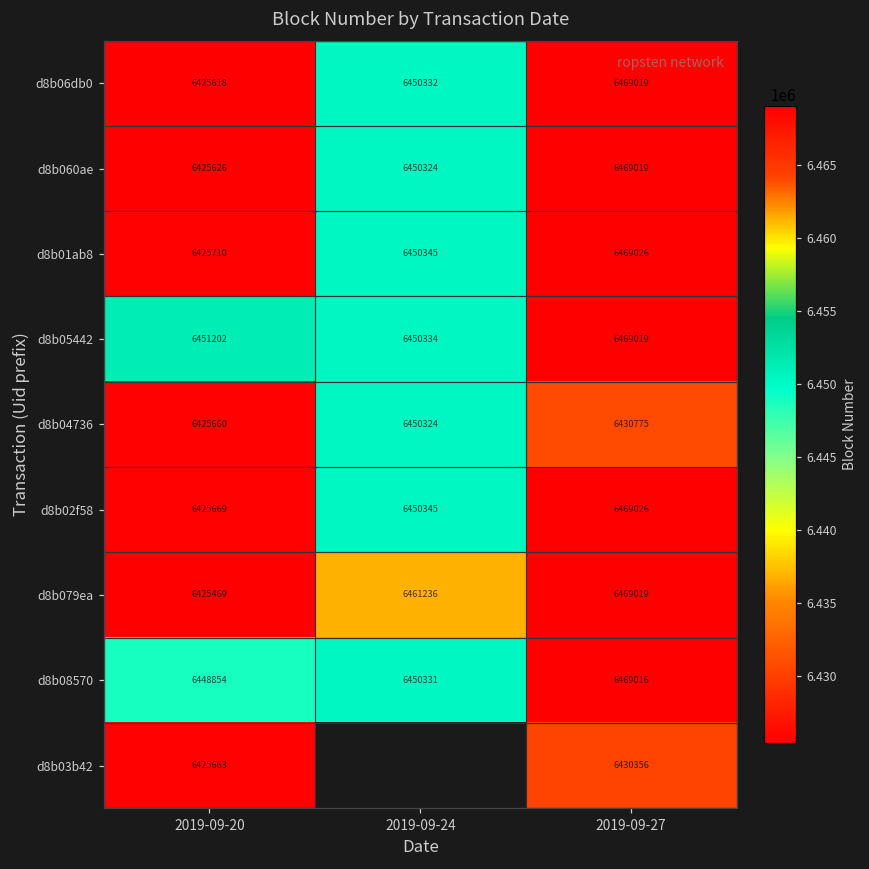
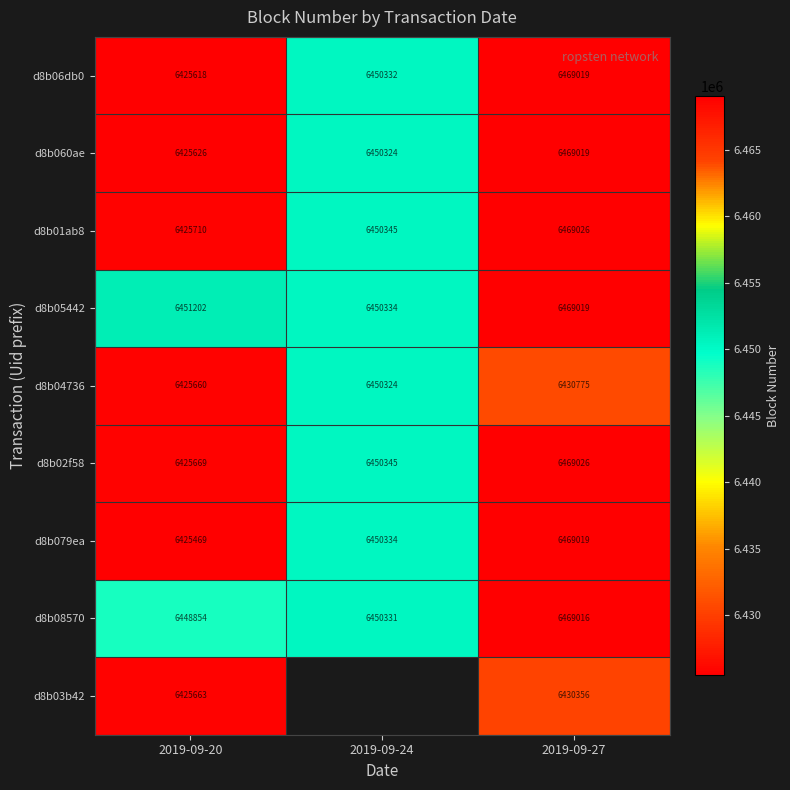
d8b079ea, 2019-09-24: 6461236 -> 6450334
